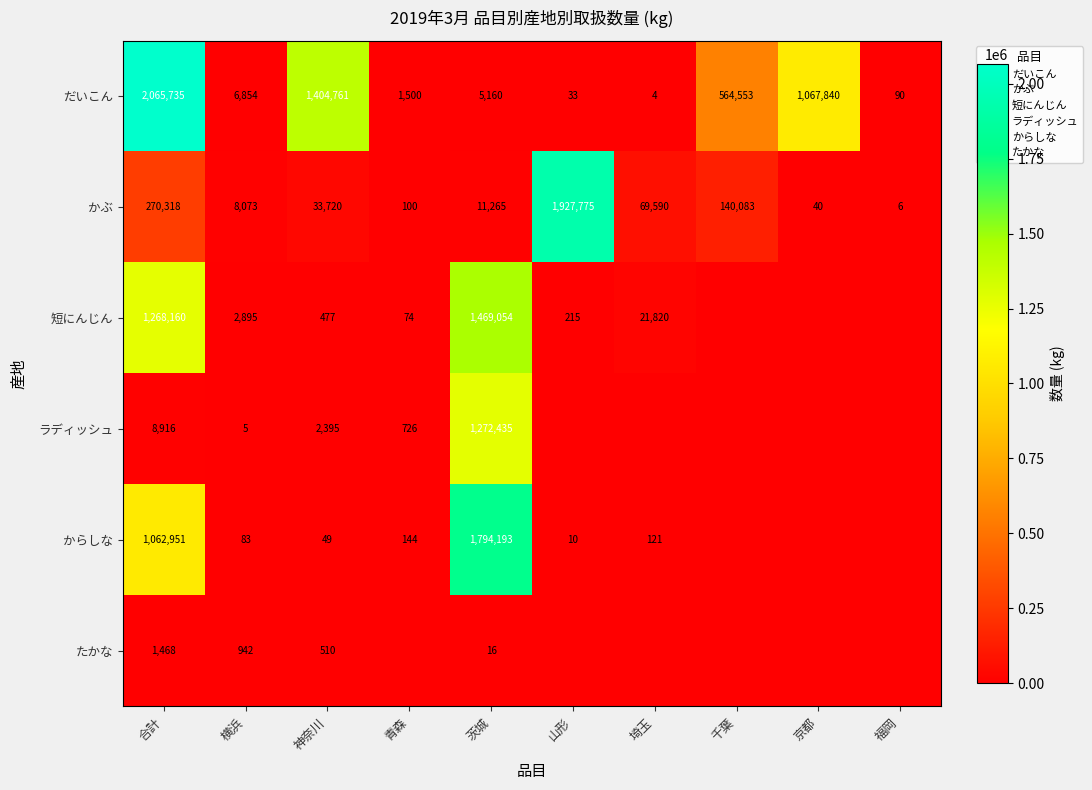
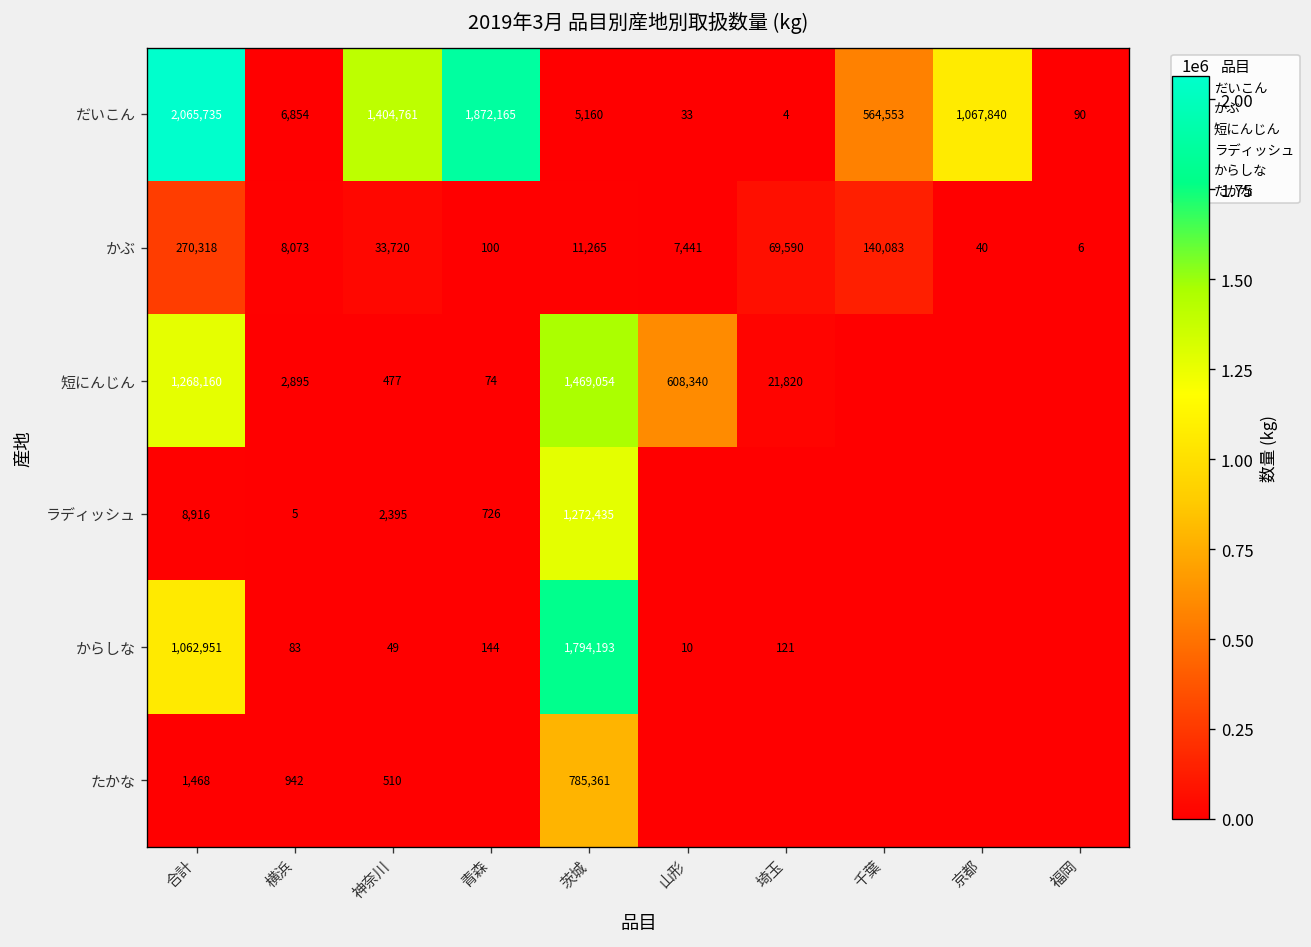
だいこん, 青森: 1,500 -> 1,872,165
かぶ, 山形: 1,927,775 -> 7,441
短にんじん, 山形: 215 -> 608,340
たかな, 茨城: 16 -> 785,361
